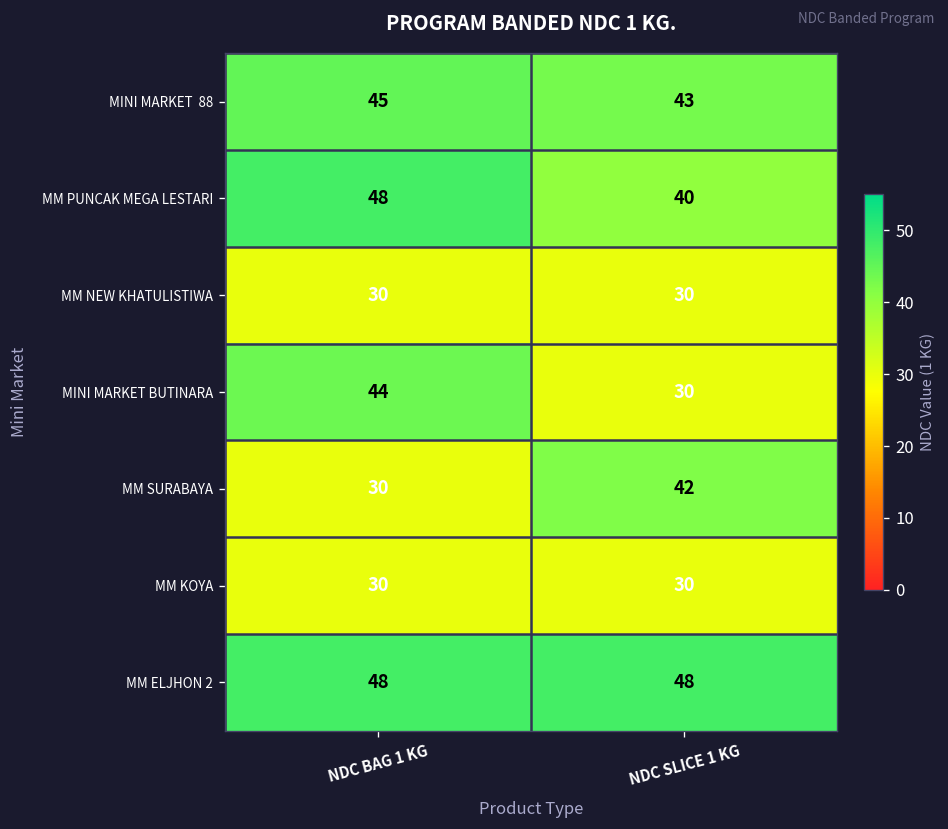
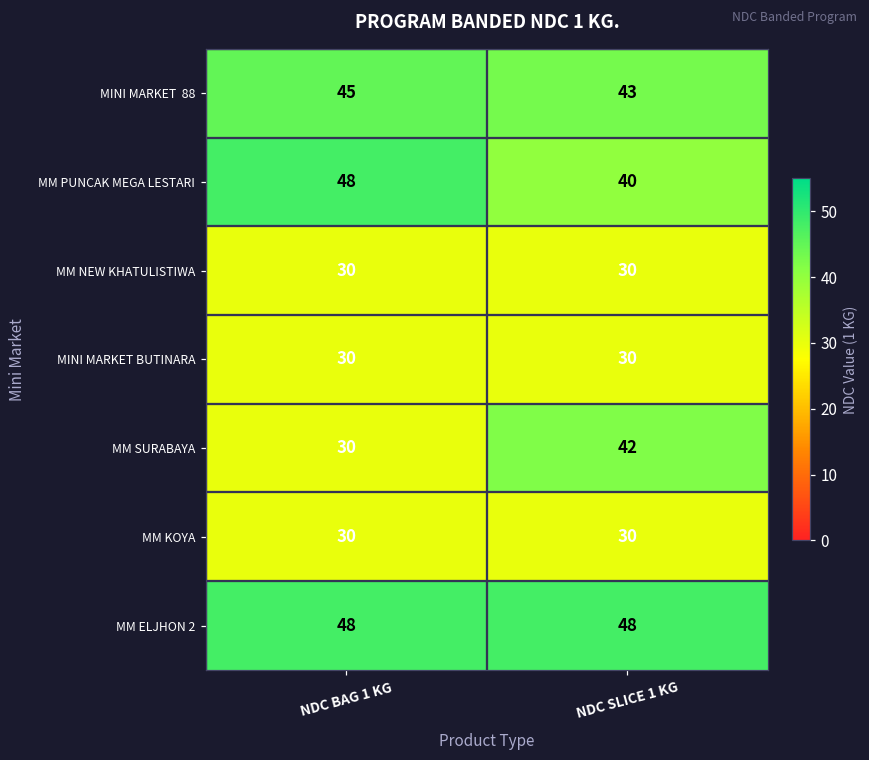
MINI MARKET BUTINARA, NDC BAG 1 KG: 44 -> 30
